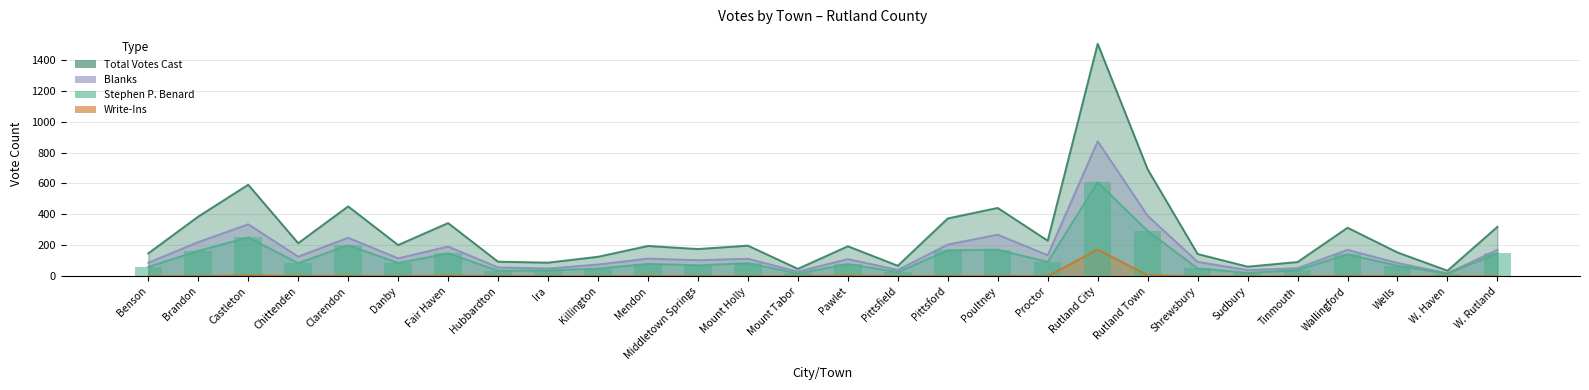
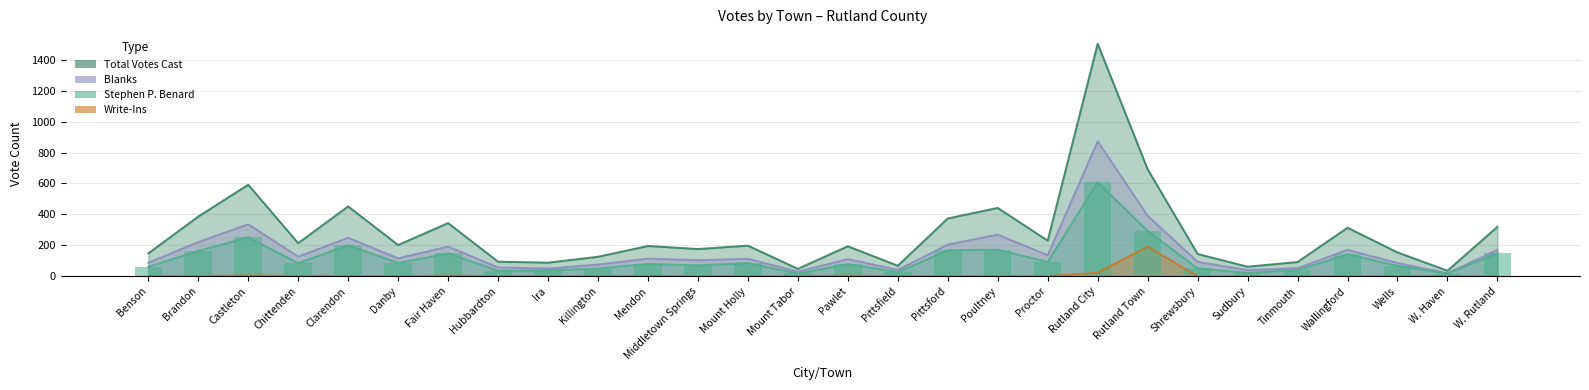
Write-Ins, Rutland City: 170 -> 20
Write-Ins, Rutland Town: 10 -> 190
